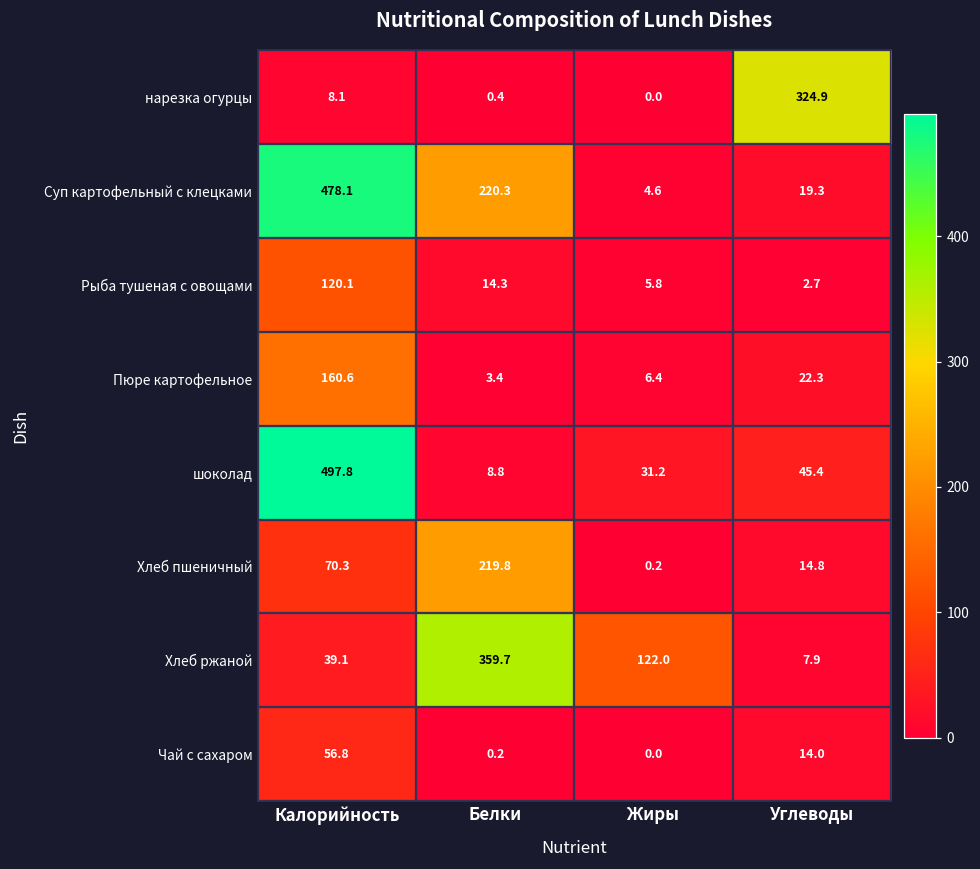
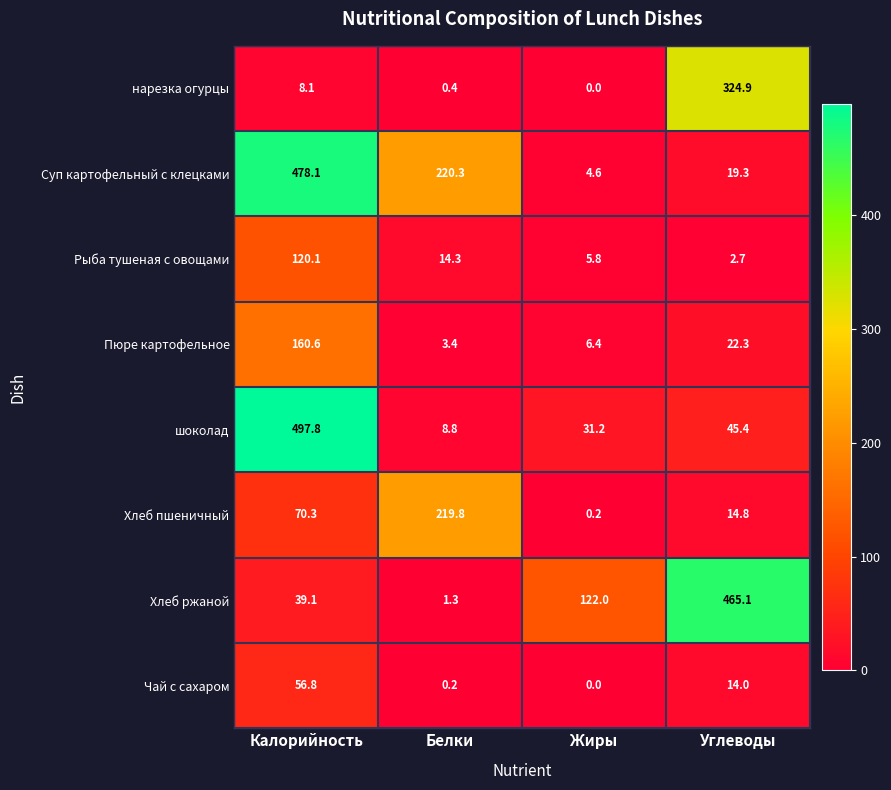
Хлеб ржаной, Белки: 359.7 -> 1.3
Хлеб ржаной, Углеводы: 7.9 -> 465.1
